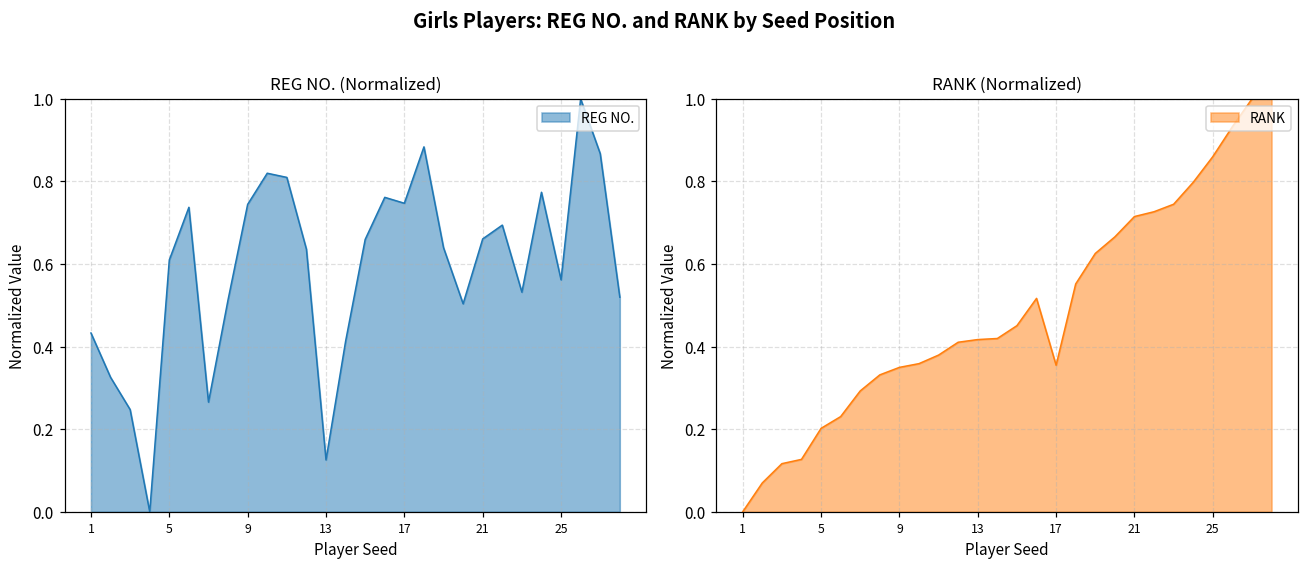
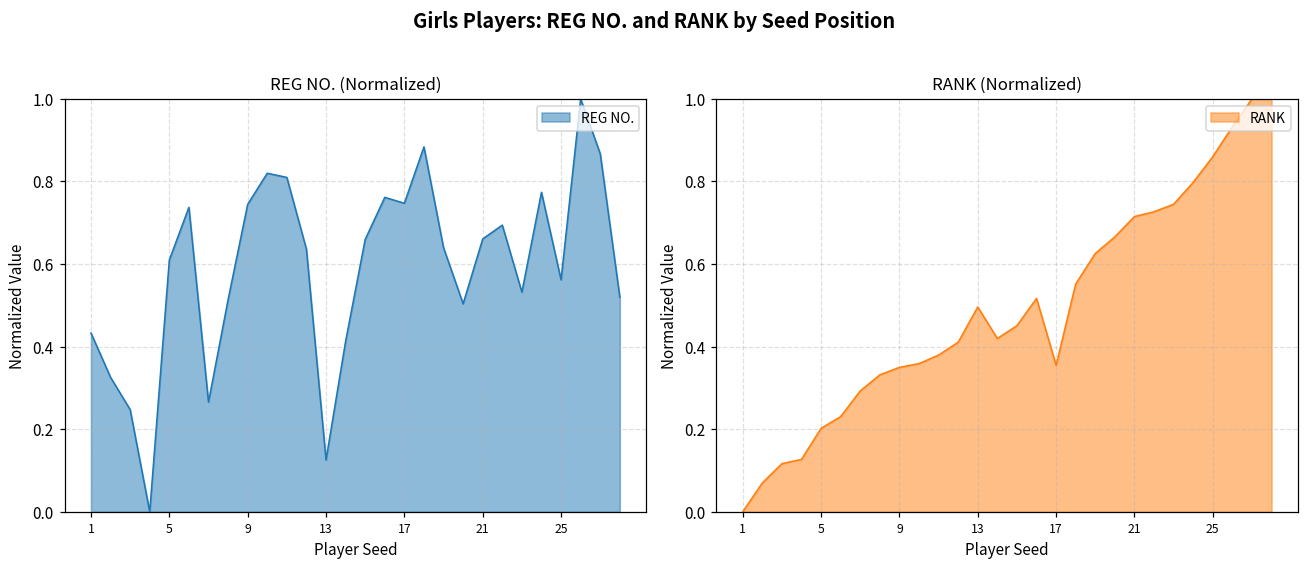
RANK (Normalized), 13: 0.42 -> 0.50
